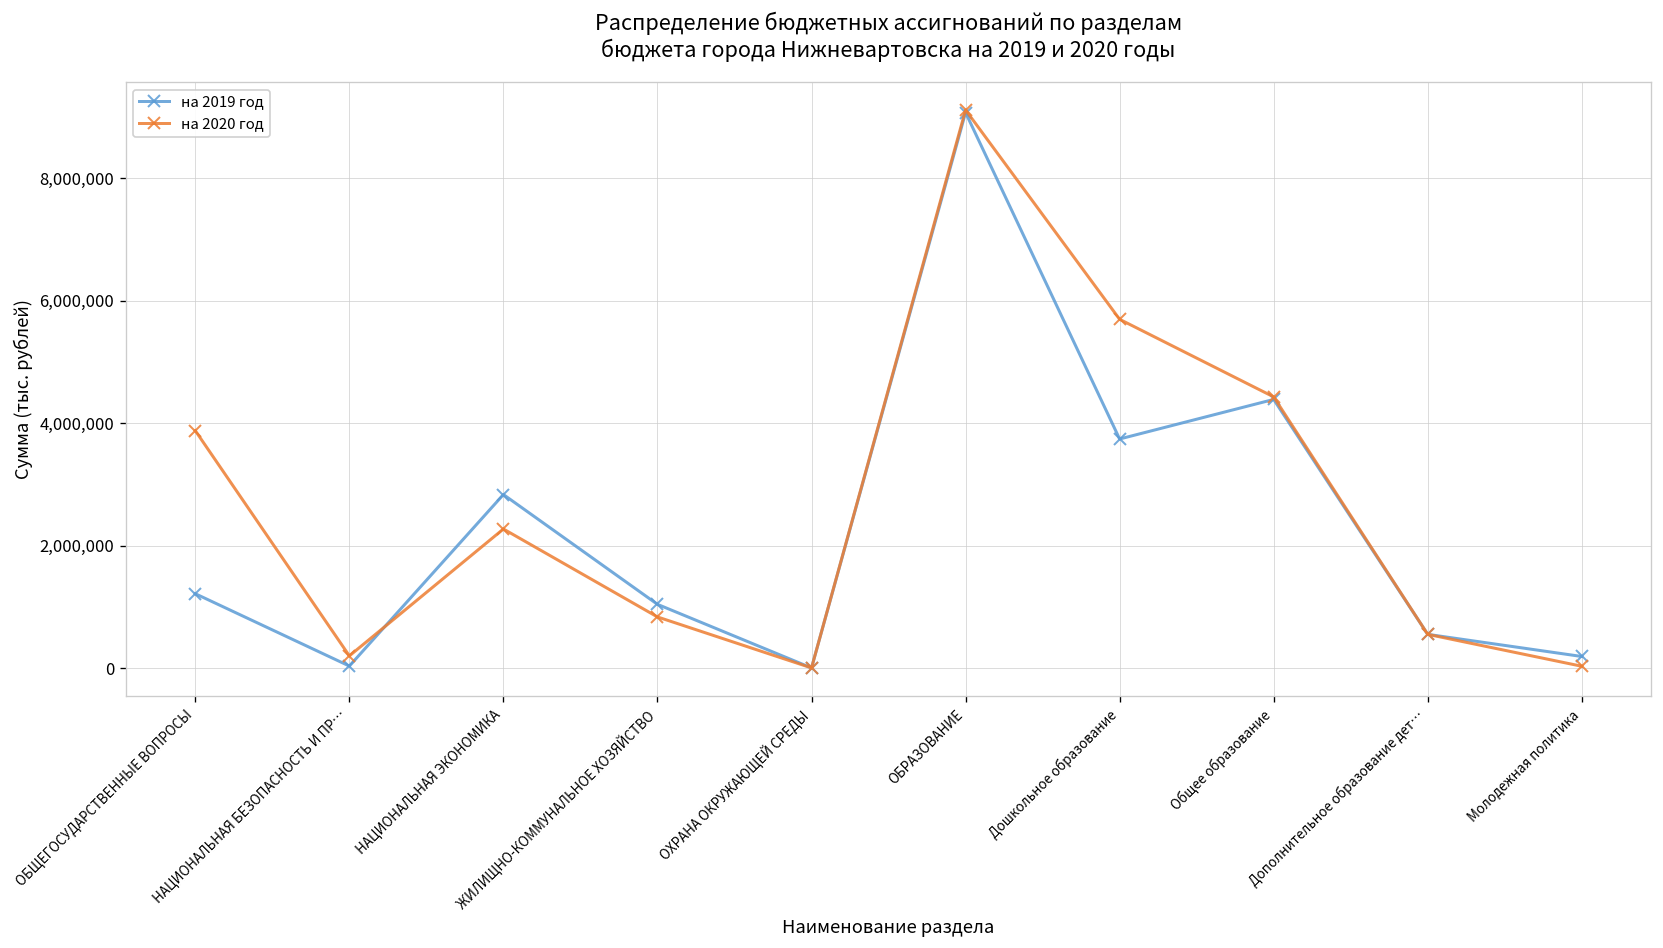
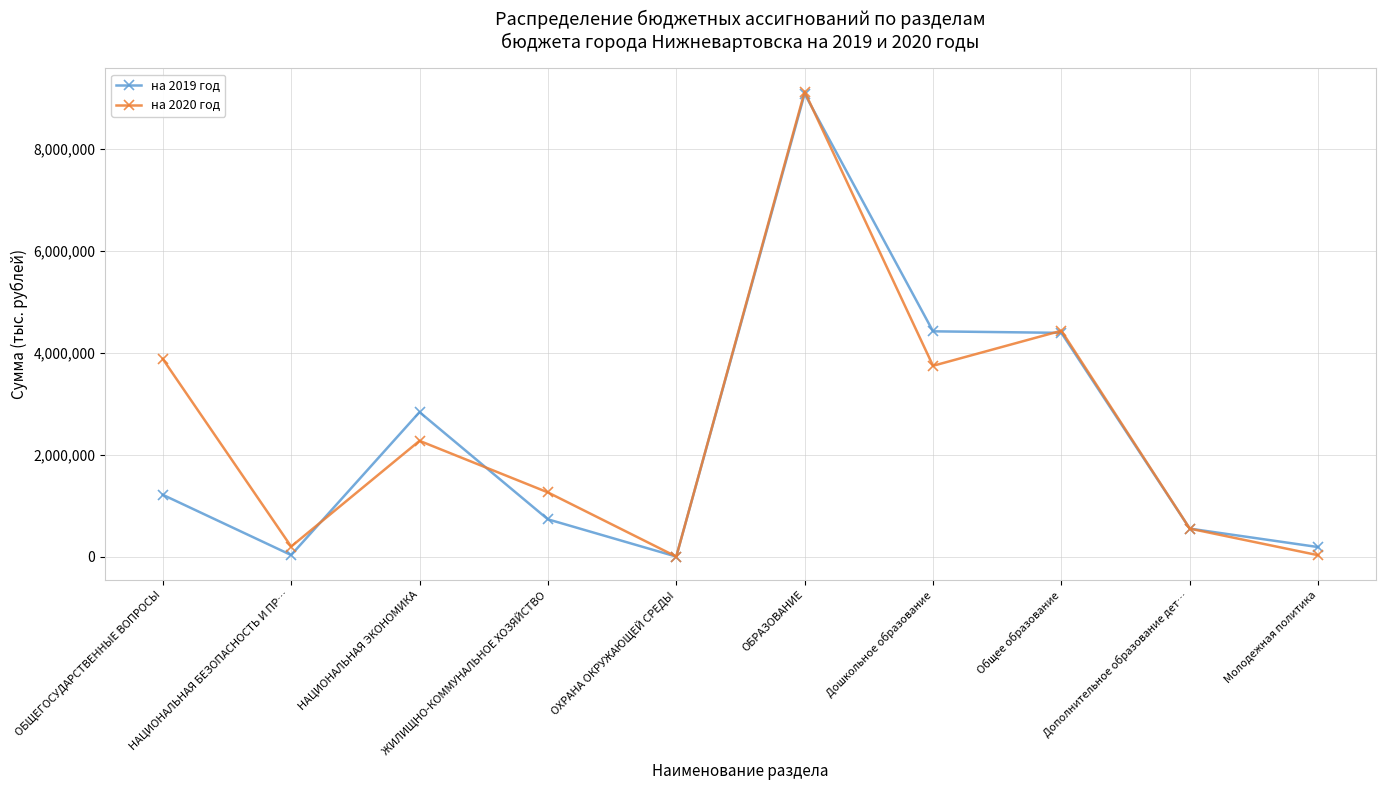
на 2019 год, ЖИЛИЩНО-КОММУНАЛЬНОЕ ХОЗЯЙСТВО: 1,000,000 -> 700,000
на 2020 год, ЖИЛИЩНО-КОММУНАЛЬНОЕ ХОЗЯЙСТВО: 800,000 -> 1,300,000
на 2019 год, Дошкольное образование: 3,700,000 -> 4,400,000
на 2020 год, Дошкольное образование: 5,700,000 -> 3,700,000
